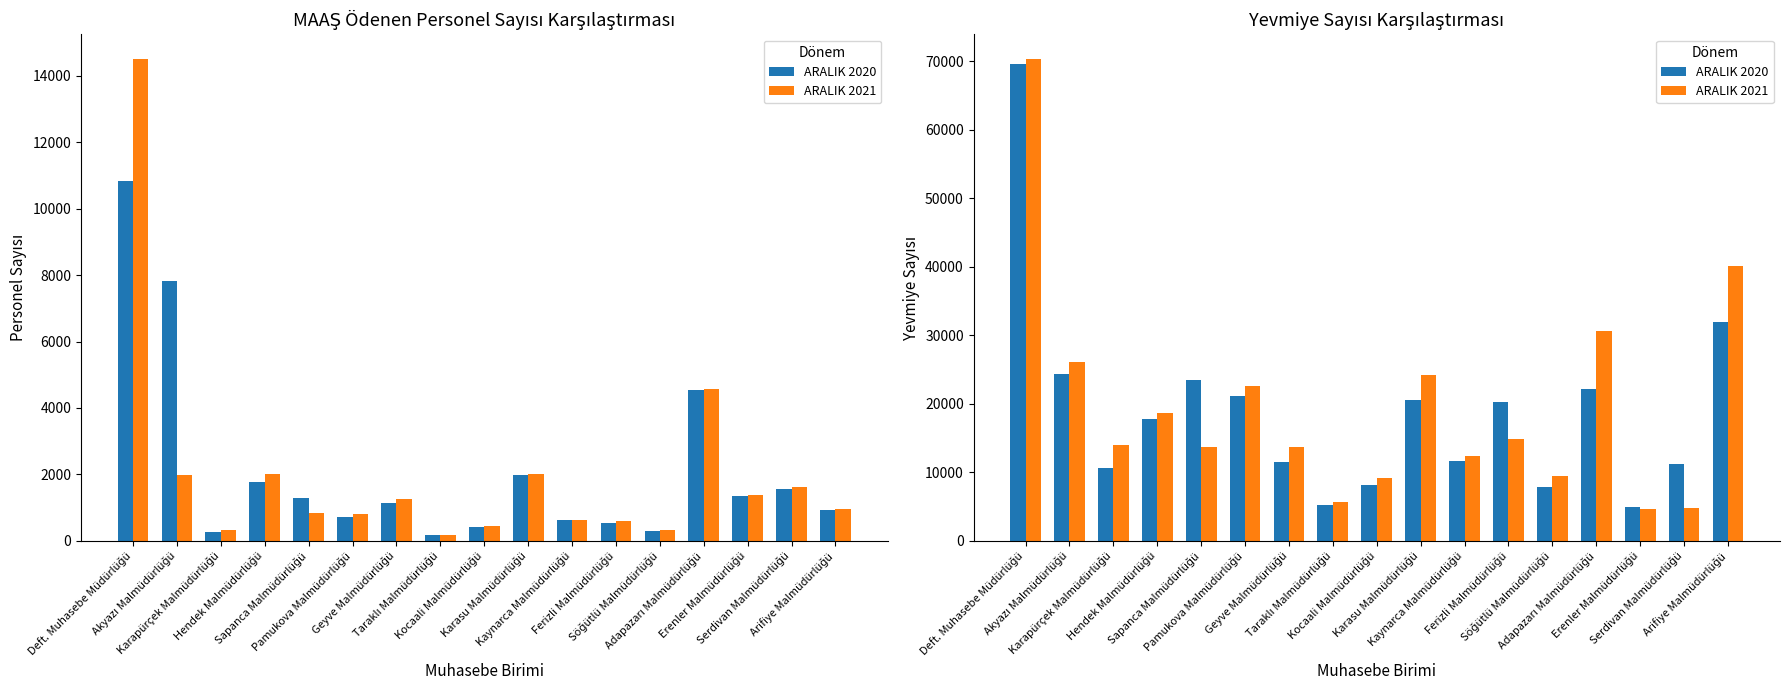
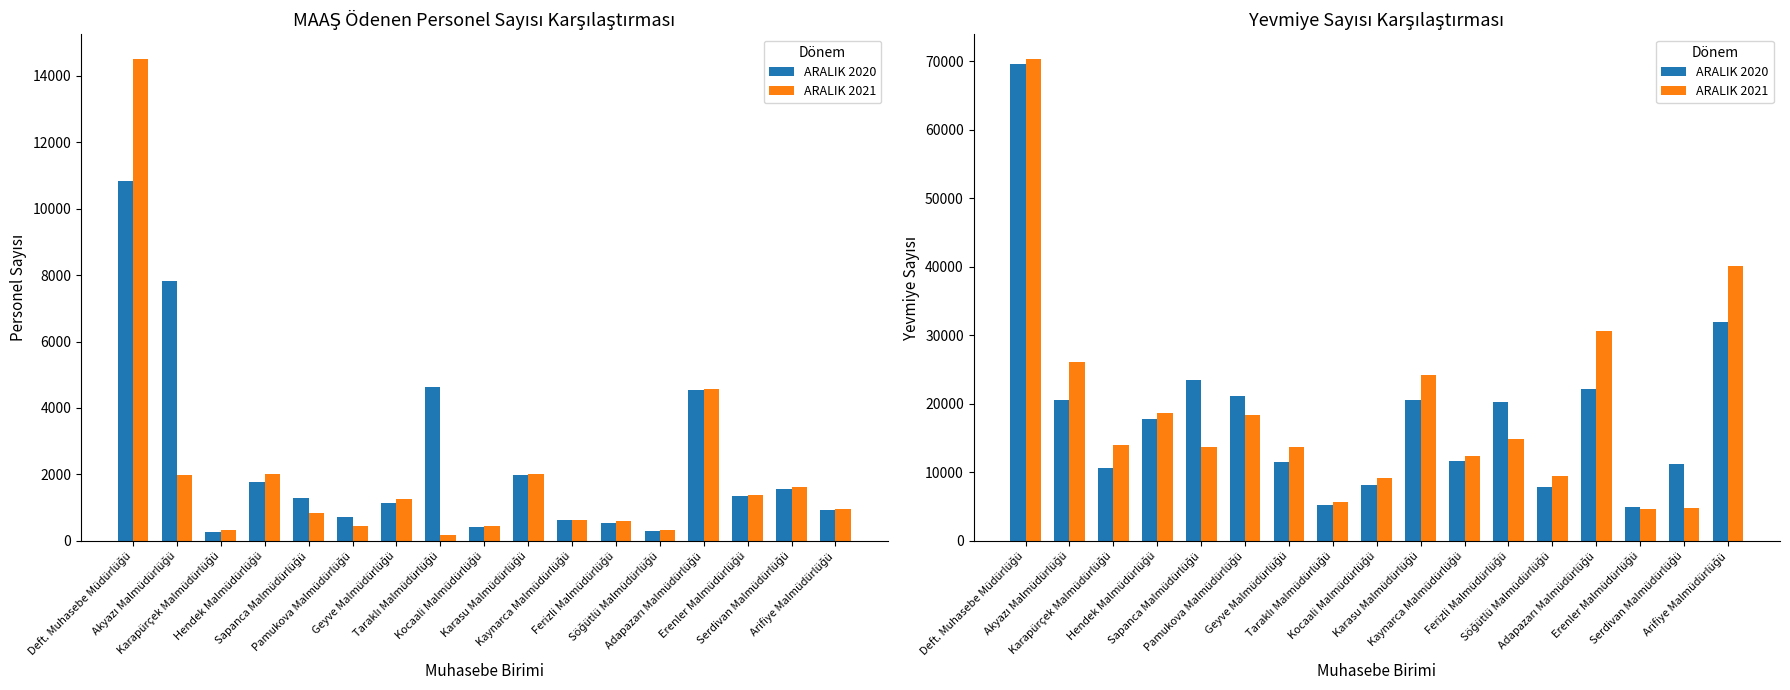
MAAŞ Ödenen Personel Sayısı Karşılaştırması, ARALIK 2021, Pamukova Malmüdürlüğü: 800 -> 500
MAAŞ Ödenen Personel Sayısı Karşılaştırması, ARALIK 2020, Taraklı Malmüdürlüğü: 200 -> 4600
Yevmiye Sayısı Karşılaştırması, ARALIK 2020, Akyazı Malmüdürlüğü: 24000 -> 21000
Yevmiye Sayısı Karşılaştırması, ARALIK 2021, Pamukova Malmüdürlüğü: 23000 -> 18000
